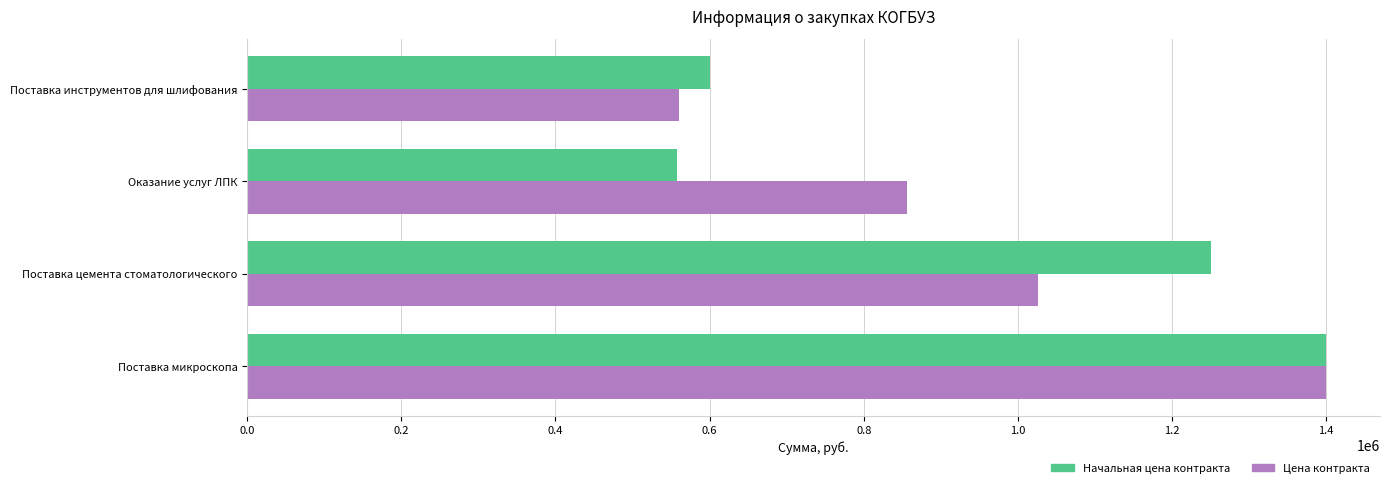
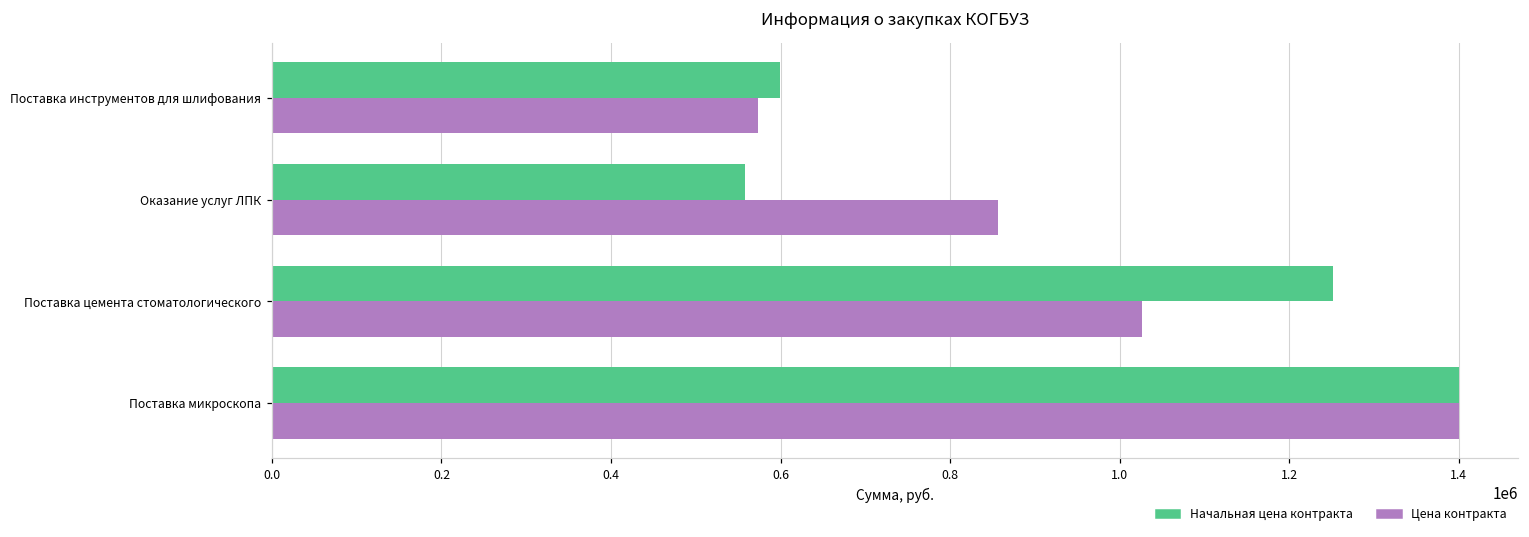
Цена контракта, Поставка инструментов для шлифования: 560000 -> 570000
